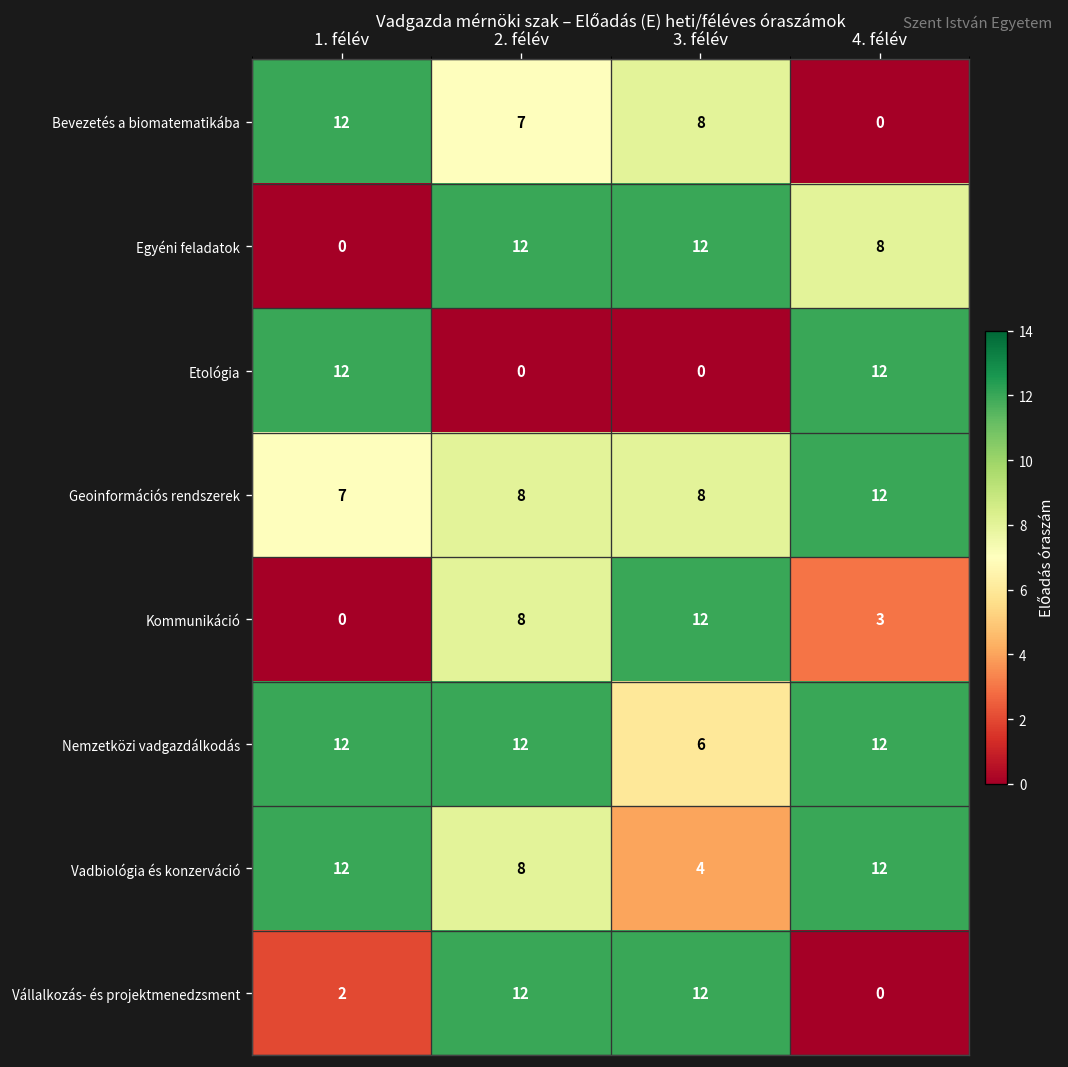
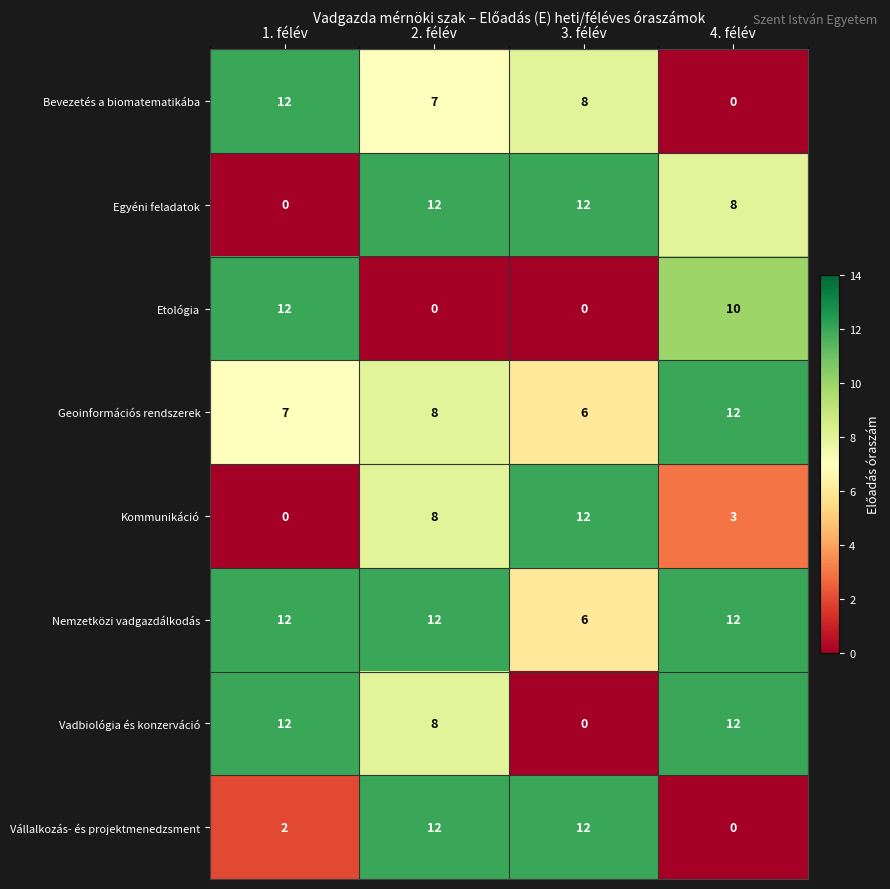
Etológia, 4. félév: 12 -> 10
Geoinformációs rendszerek, 3. félév: 8 -> 6
Vadbiológia és konzerváció, 3. félév: 4 -> 0
